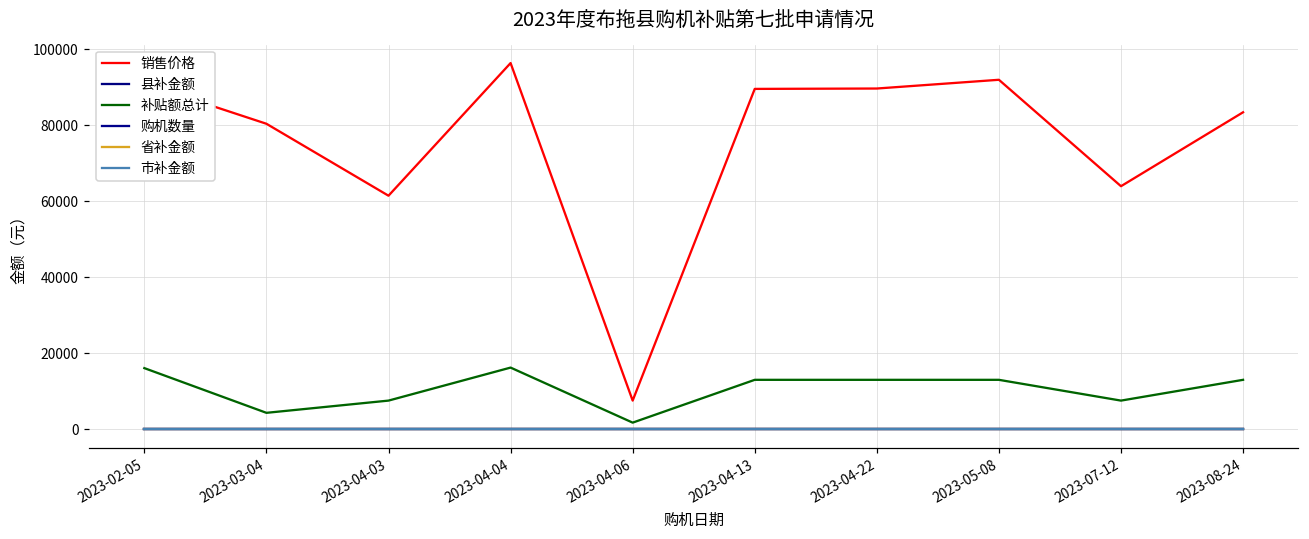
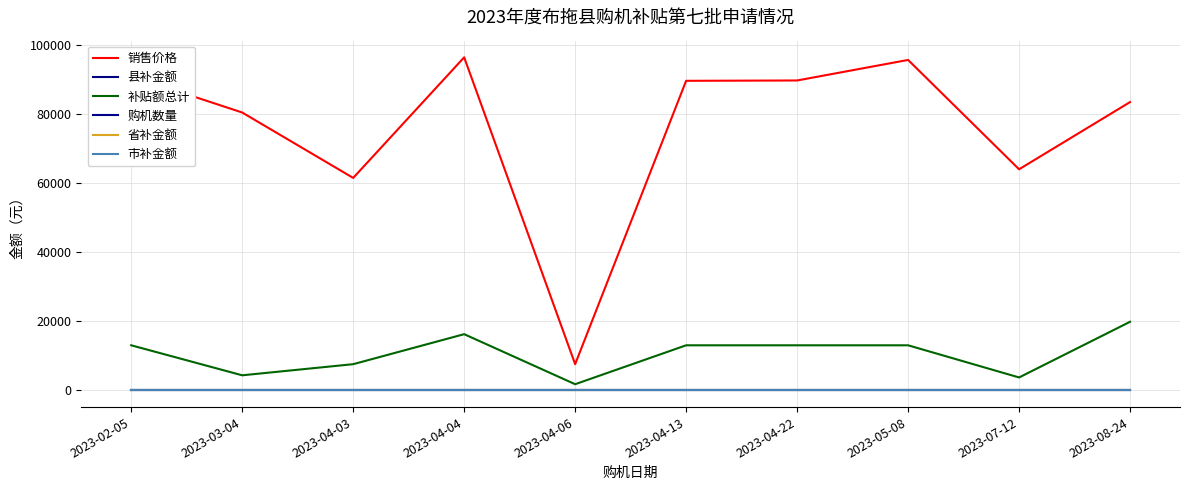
补贴额总计, 2023-02-05: 16000 -> 13000
销售价格, 2023-05-08: 92000 -> 96000
补贴额总计, 2023-07-12: 8000 -> 4000
补贴额总计, 2023-08-24: 13000 -> 20000
